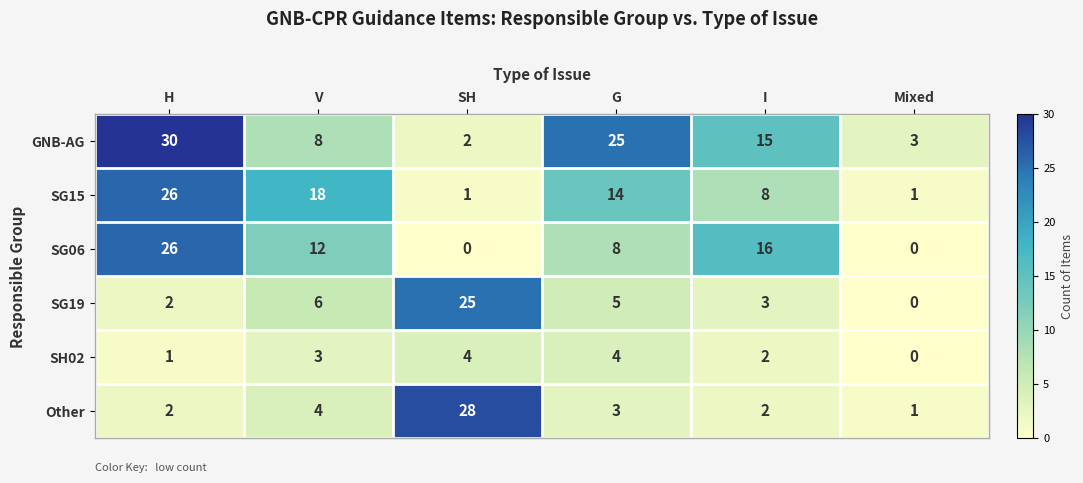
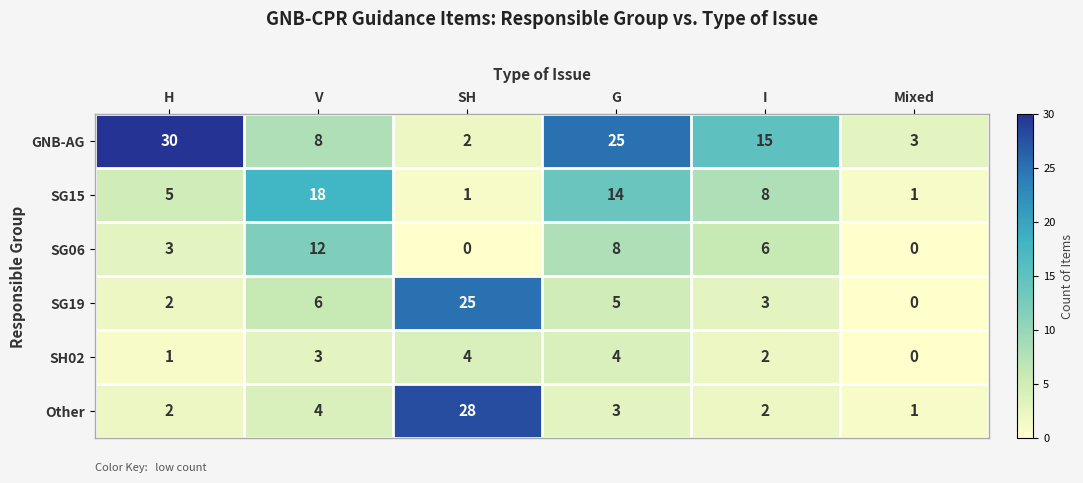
SG15, H: 26 -> 5
SG06, H: 26 -> 3
SG06, I: 16 -> 6
